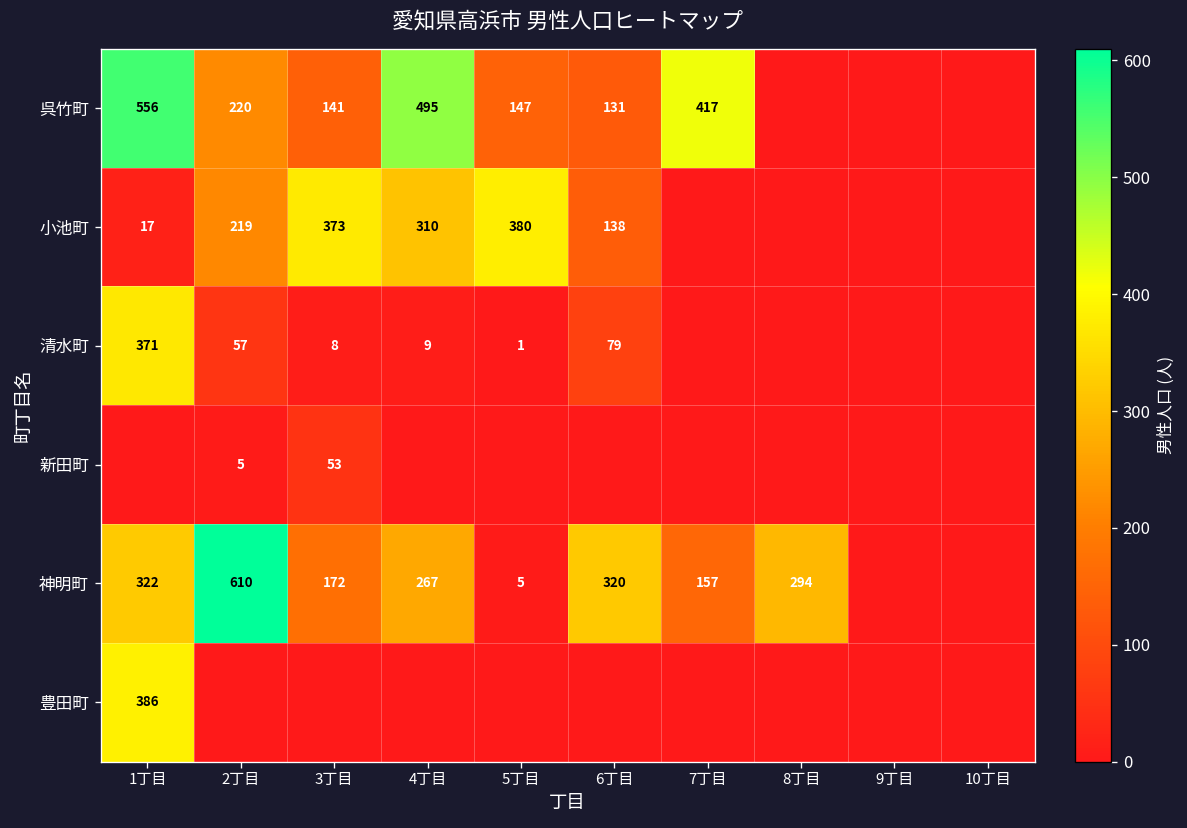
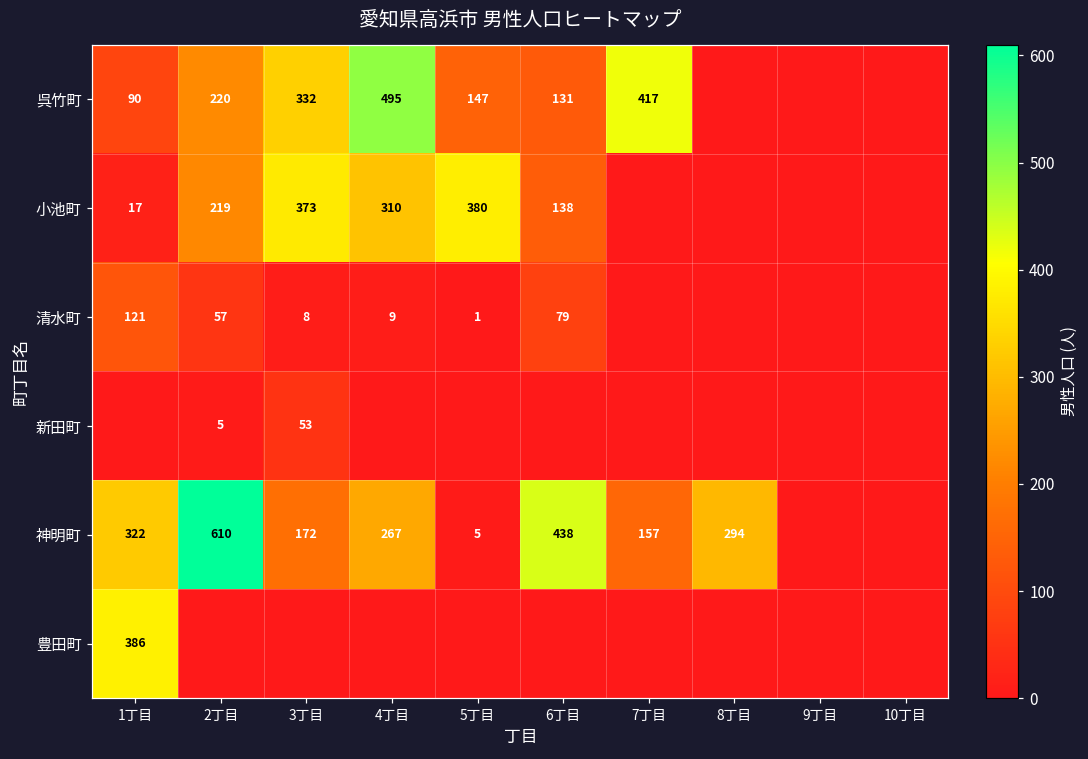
呉竹町, 1丁目: 556 -> 90
呉竹町, 3丁目: 141 -> 332
清水町, 1丁目: 371 -> 121
神明町, 6丁目: 320 -> 438
